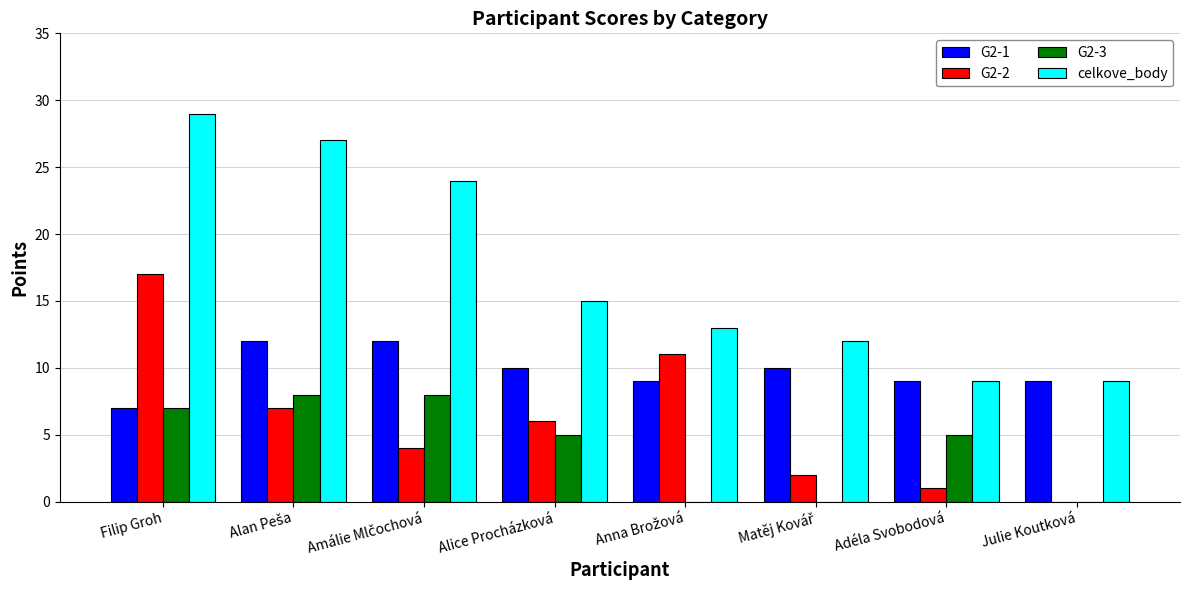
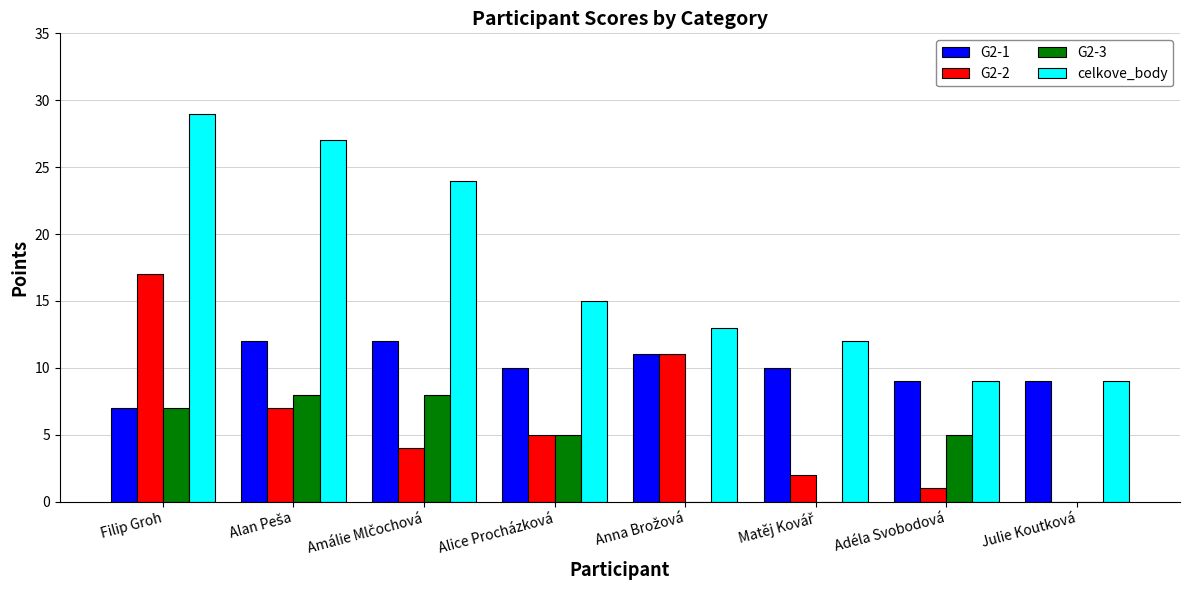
G2-2, Alice Procházková: 6 -> 5
G2-1, Anna Brožová: 9 -> 11
